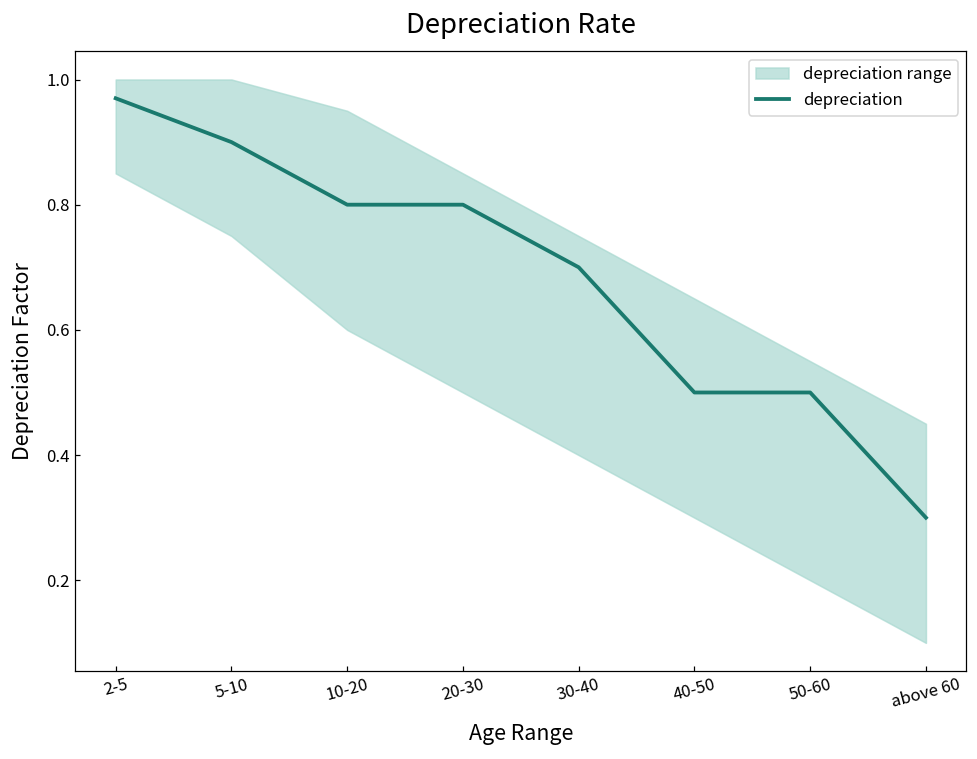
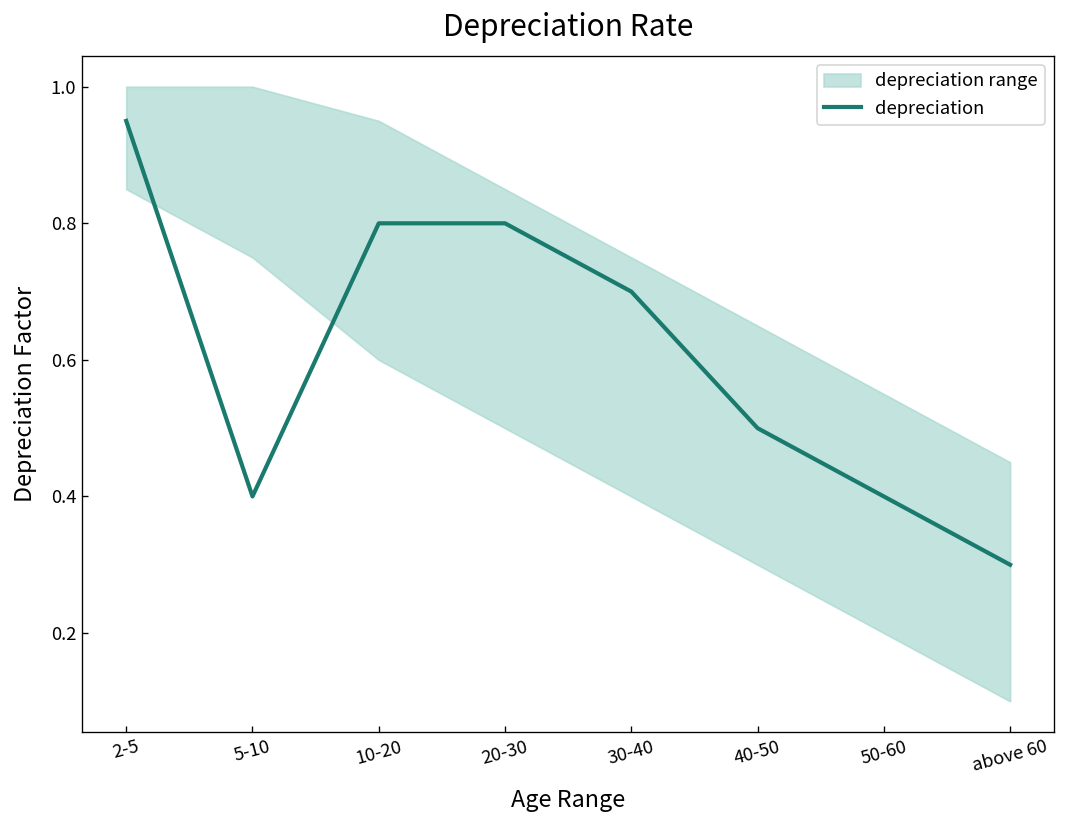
depreciation, 2-5: 0.97 -> 0.95
depreciation, 5-10: 0.9 -> 0.4
depreciation, 50-60: 0.5 -> 0.4
